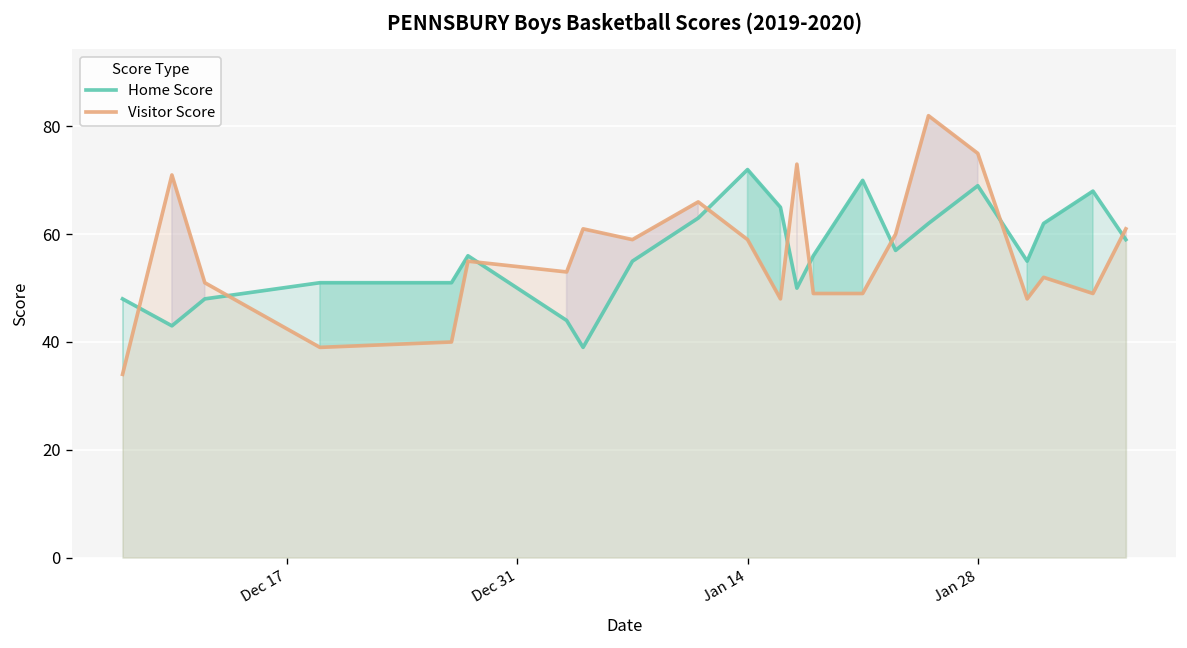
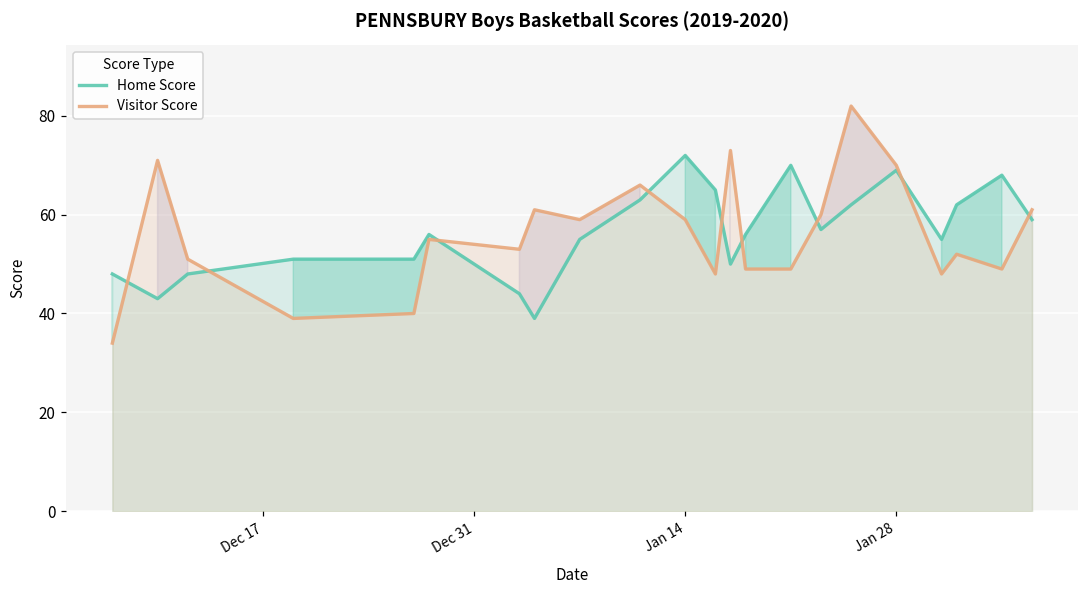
Visitor Score, Jan 28: 75 -> 70
